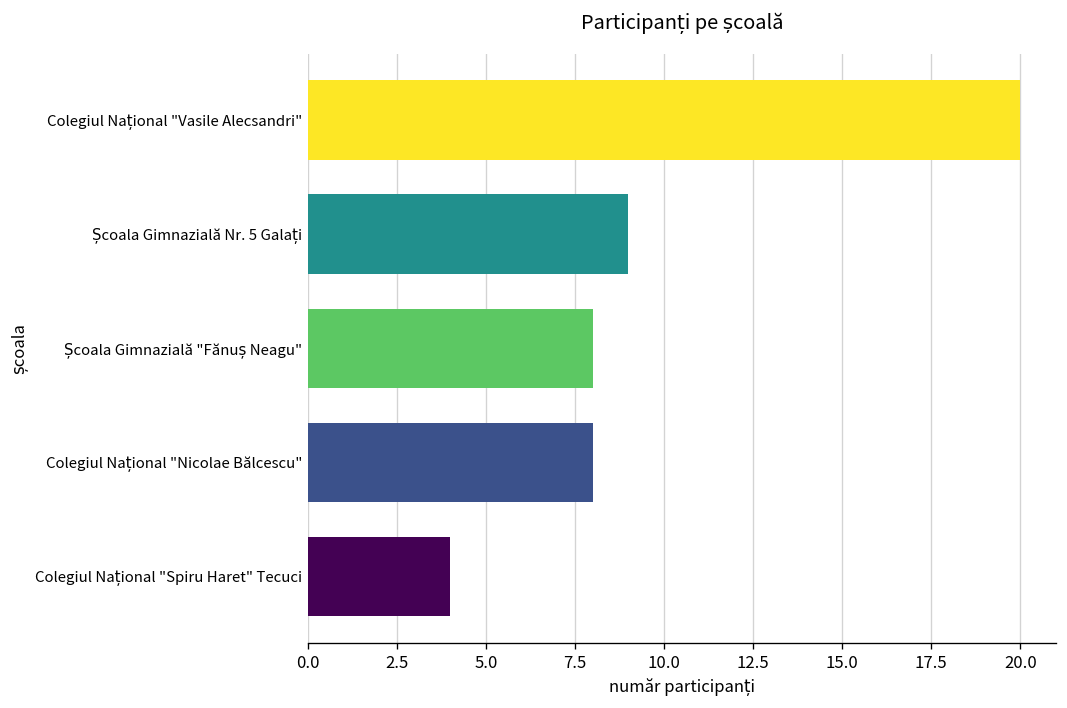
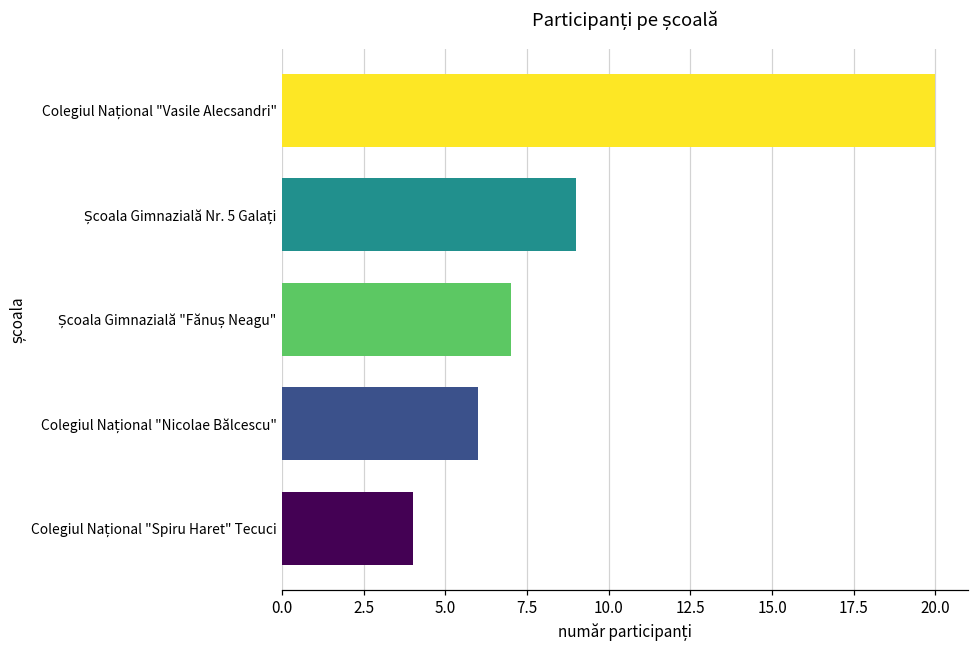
Școala Gimnazială "Fănuș Neagu": 8 -> 7
Colegiul Național "Nicolae Bălcescu": 8 -> 6
